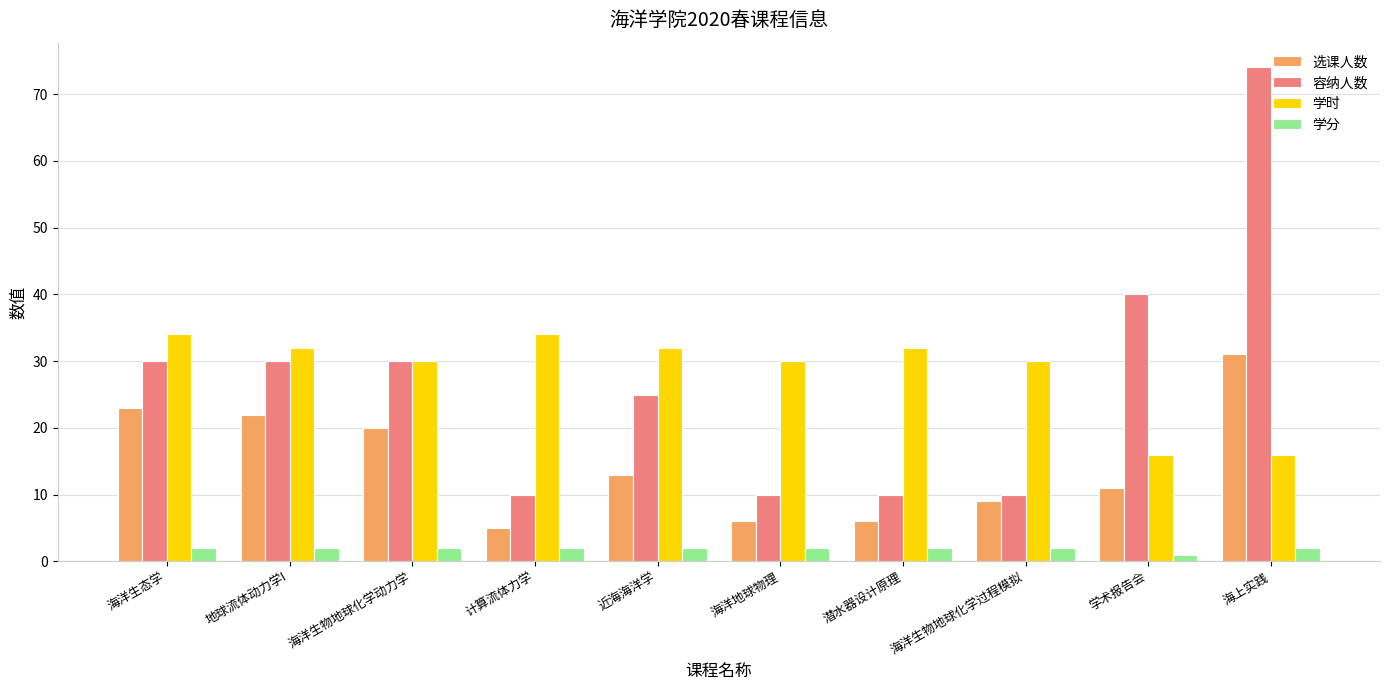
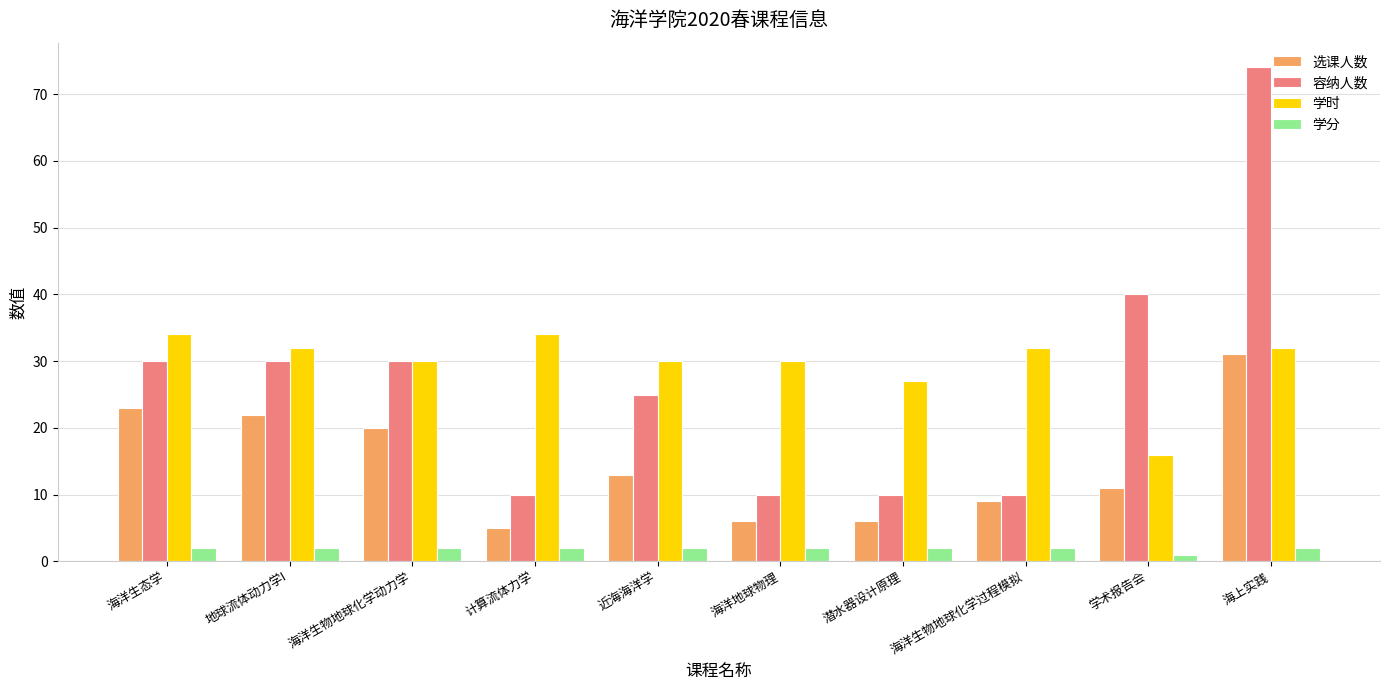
学时, 近海海洋学: 32 -> 30
学时, 潜水器设计原理: 32 -> 27
学时, 海洋生物地球化学过程模拟: 30 -> 32
学时, 海上实践: 16 -> 32
